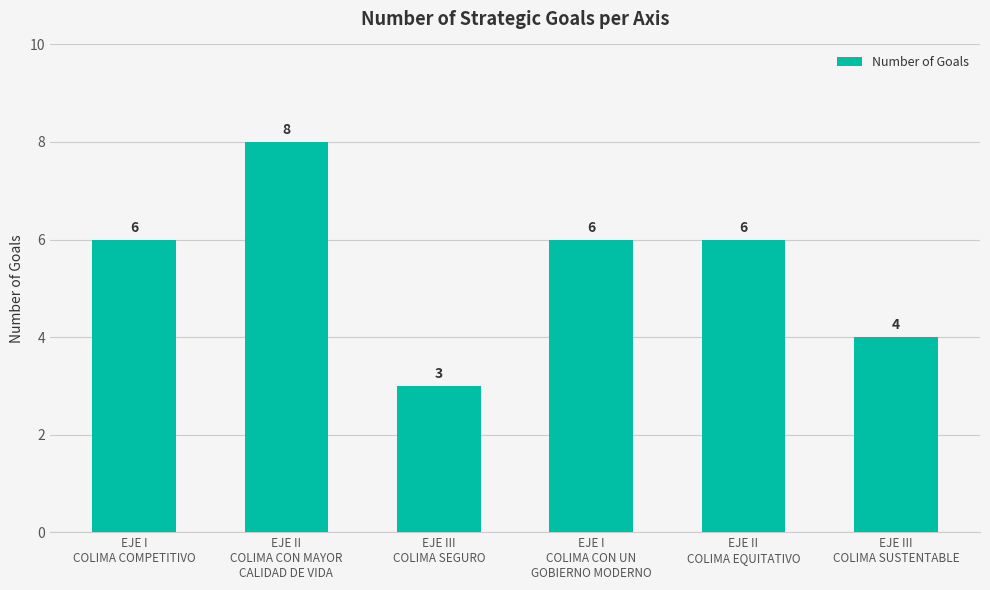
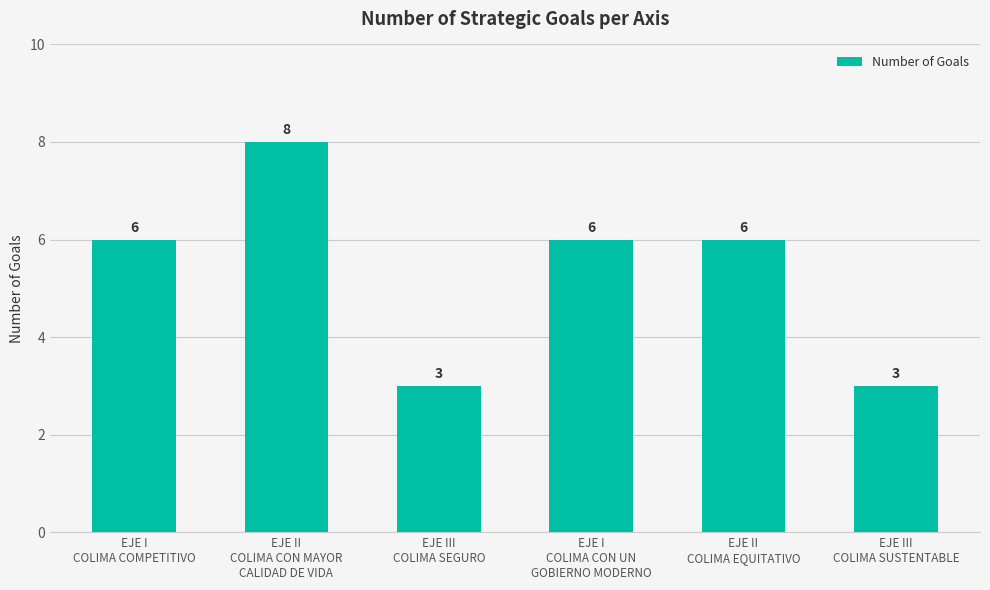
EJE III COLIMA SUSTENTABLE: 4 -> 3
